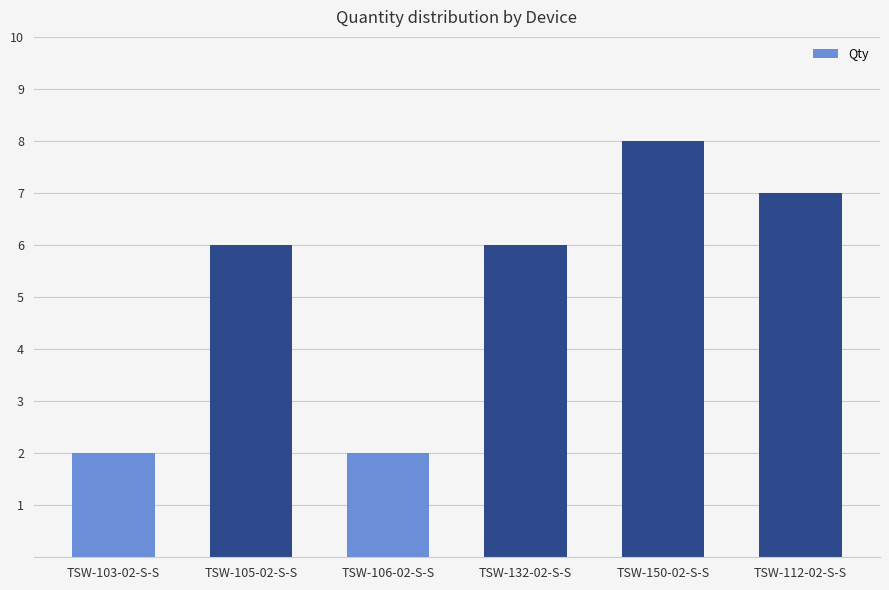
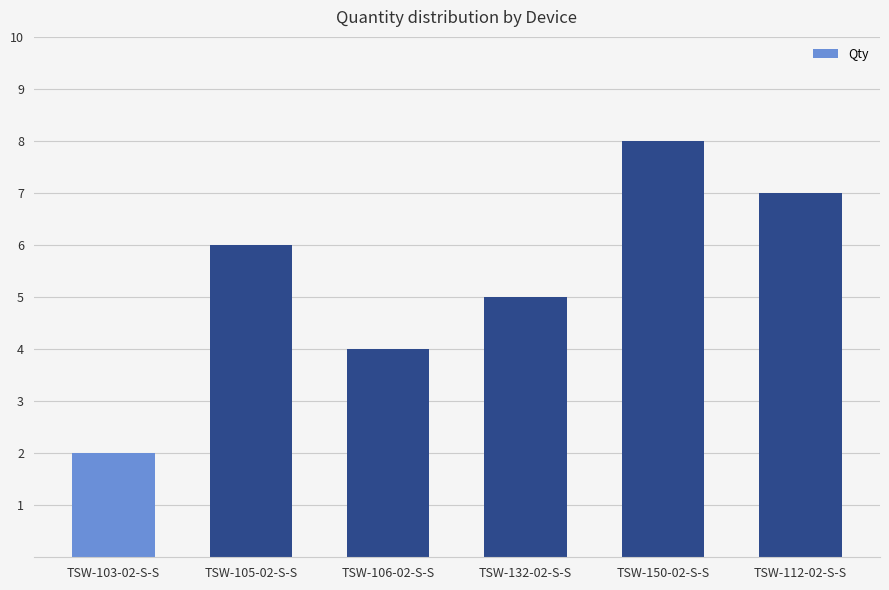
TSW-106-02-S-S: 2 -> 4
TSW-132-02-S-S: 6 -> 5
